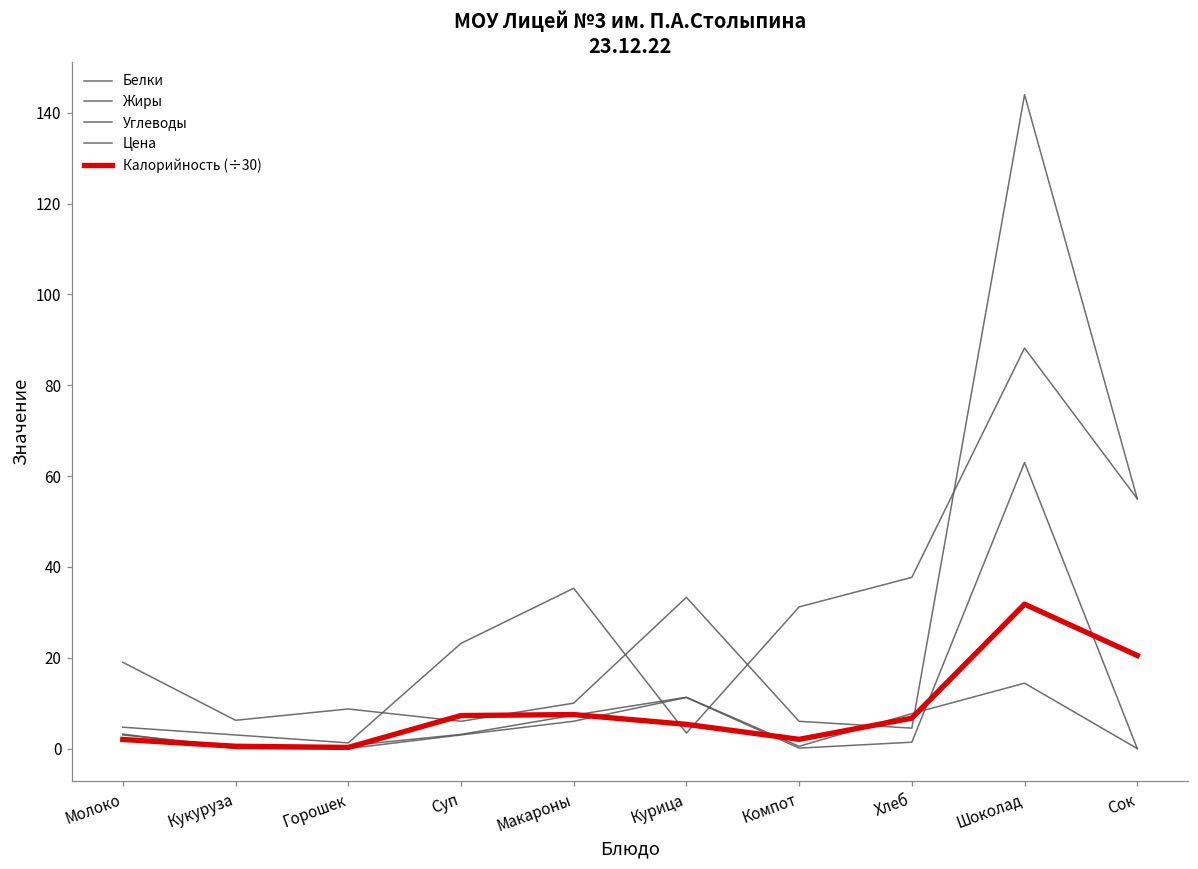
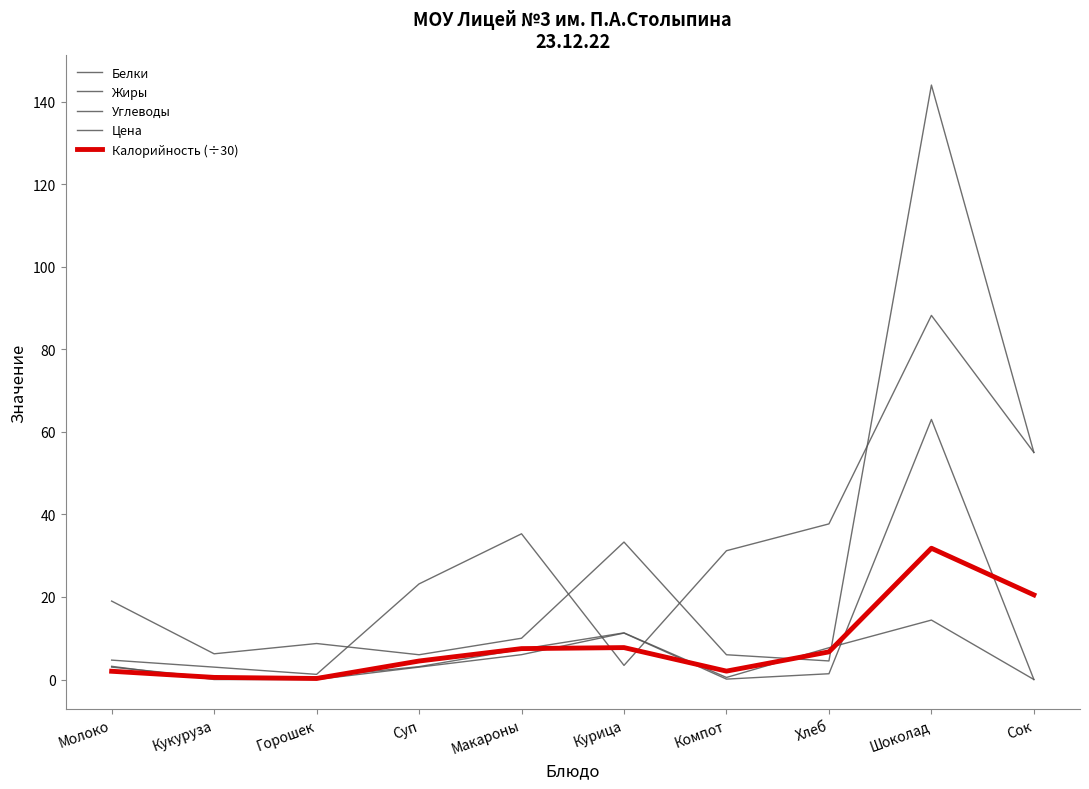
Калорийность (÷30), Суп: 7 -> 4
Калорийность (÷30), Курица: 5 -> 8
